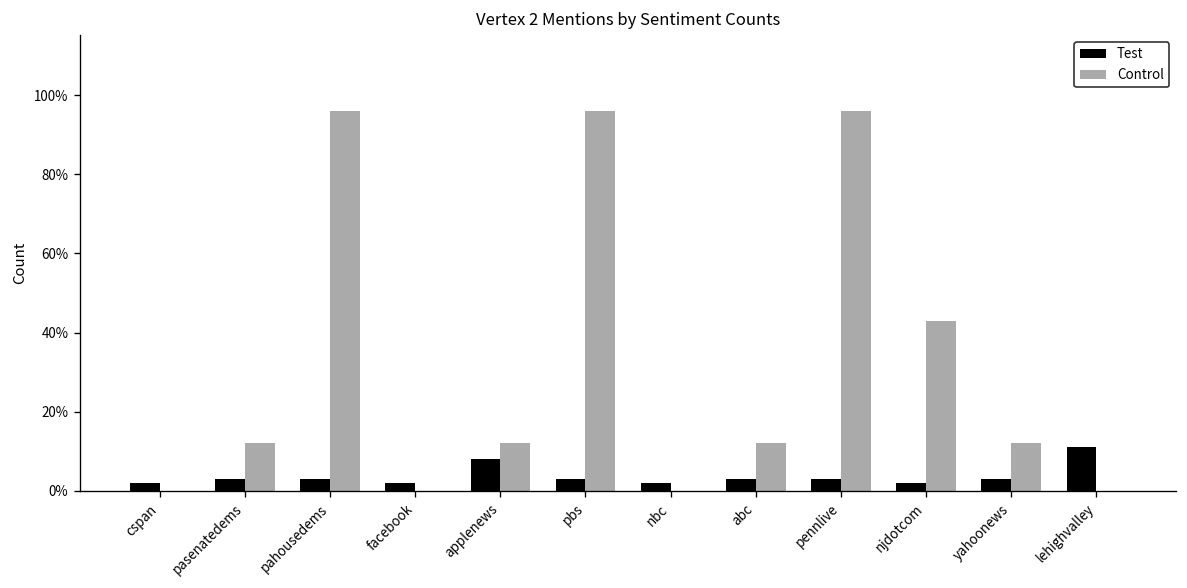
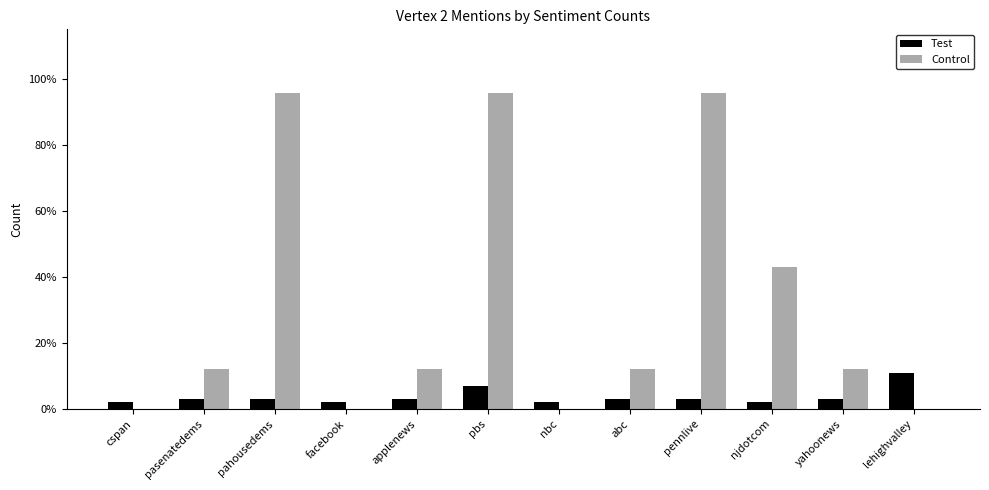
Test, applenews: 8% -> 3%
Test, pbs: 3% -> 7%
